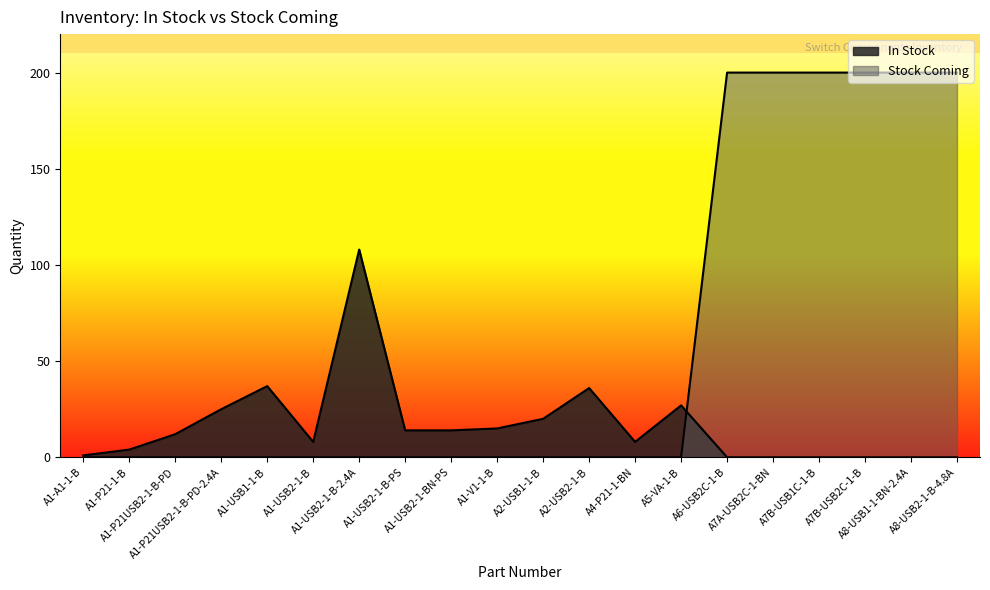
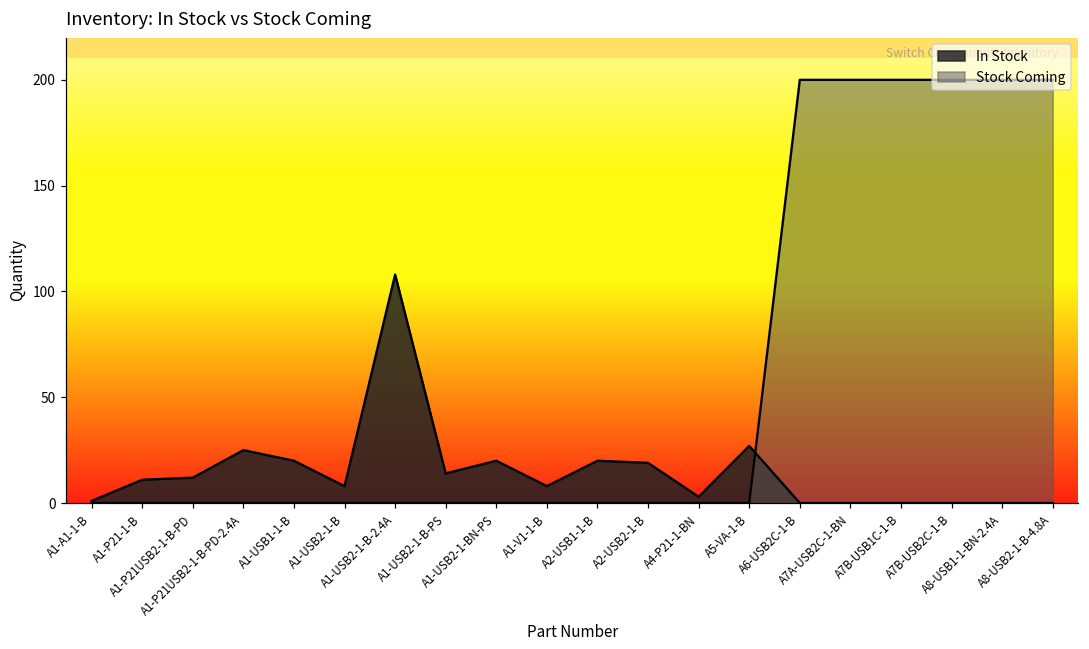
In Stock, A1-P21-1-B: 4 -> 11
In Stock, A1-USB1-1-B: 37 -> 20
In Stock, A1-USB2-1-BN-PS: 14 -> 20
In Stock, A1-V1-1-B: 15 -> 8
In Stock, A2-USB2-1-B: 36 -> 19
In Stock, A4-P21-1-BN: 8 -> 3
